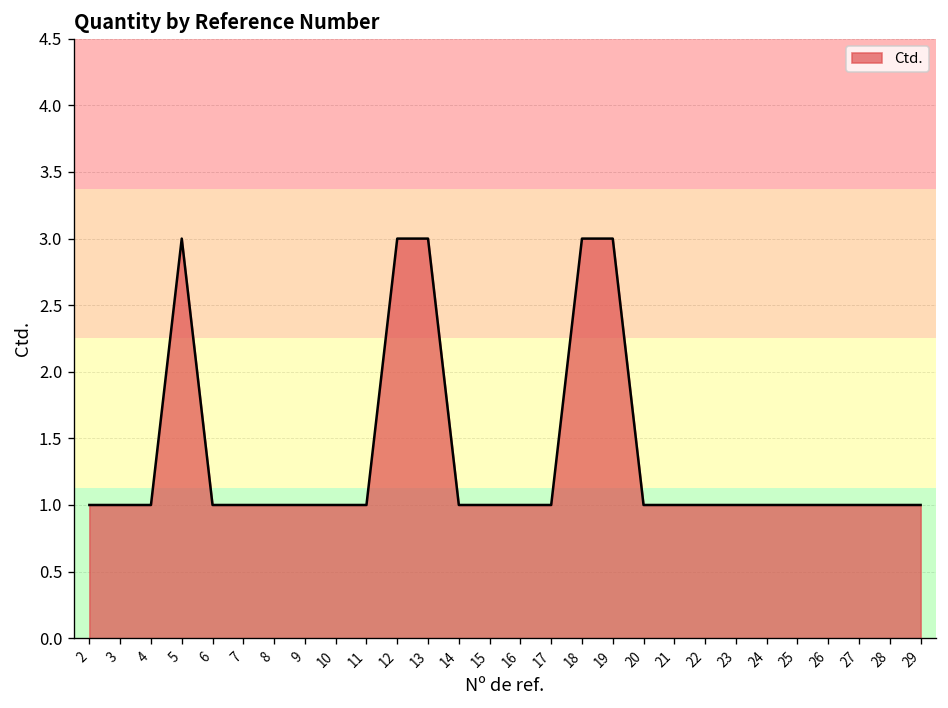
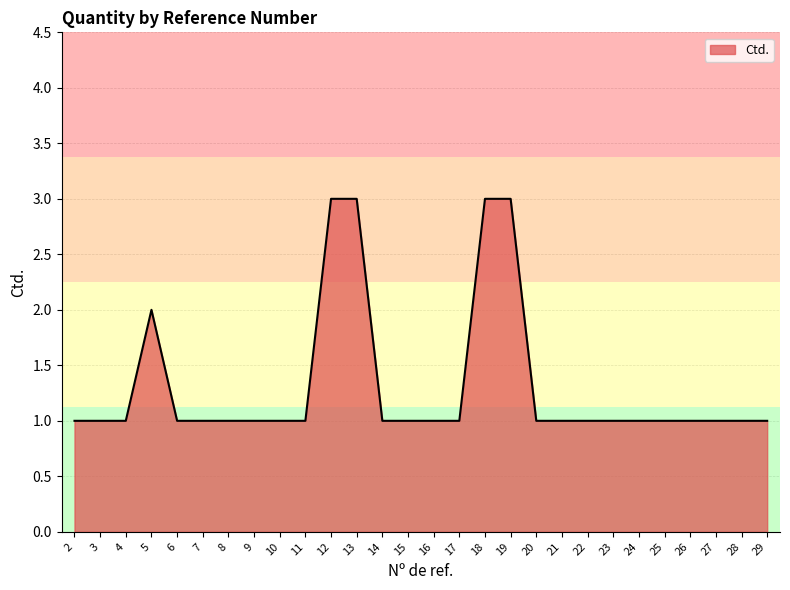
5: 3 -> 2
